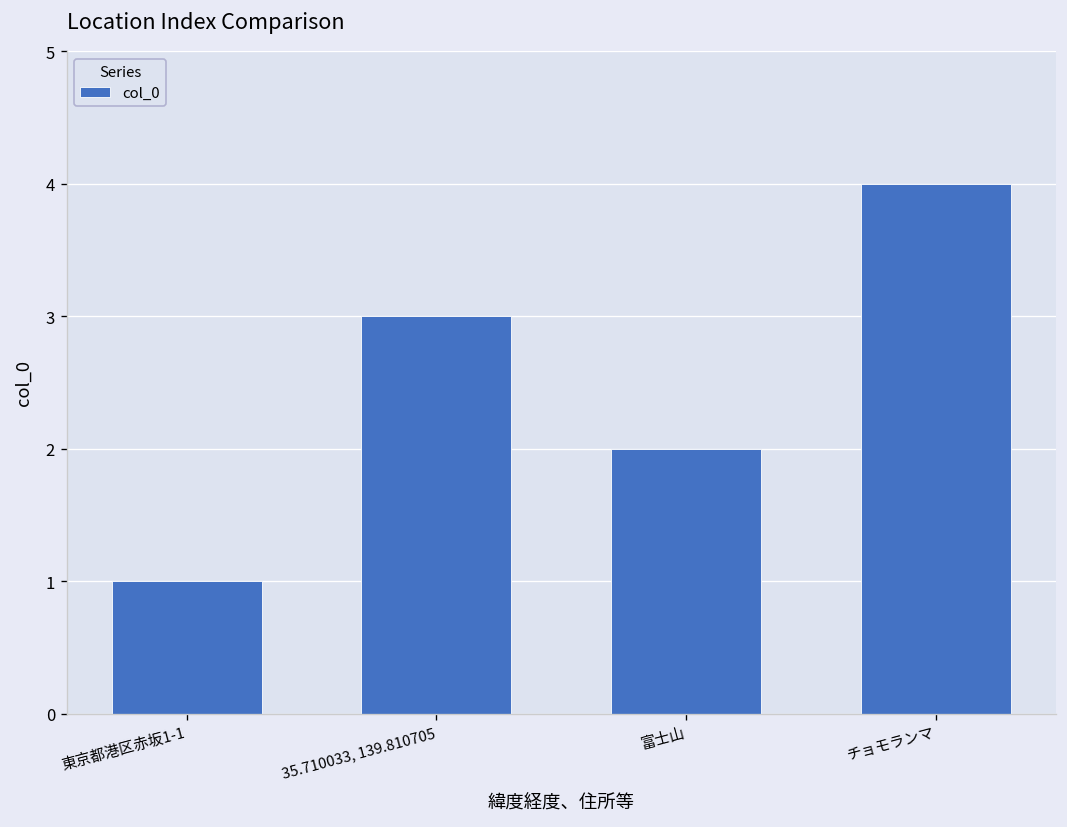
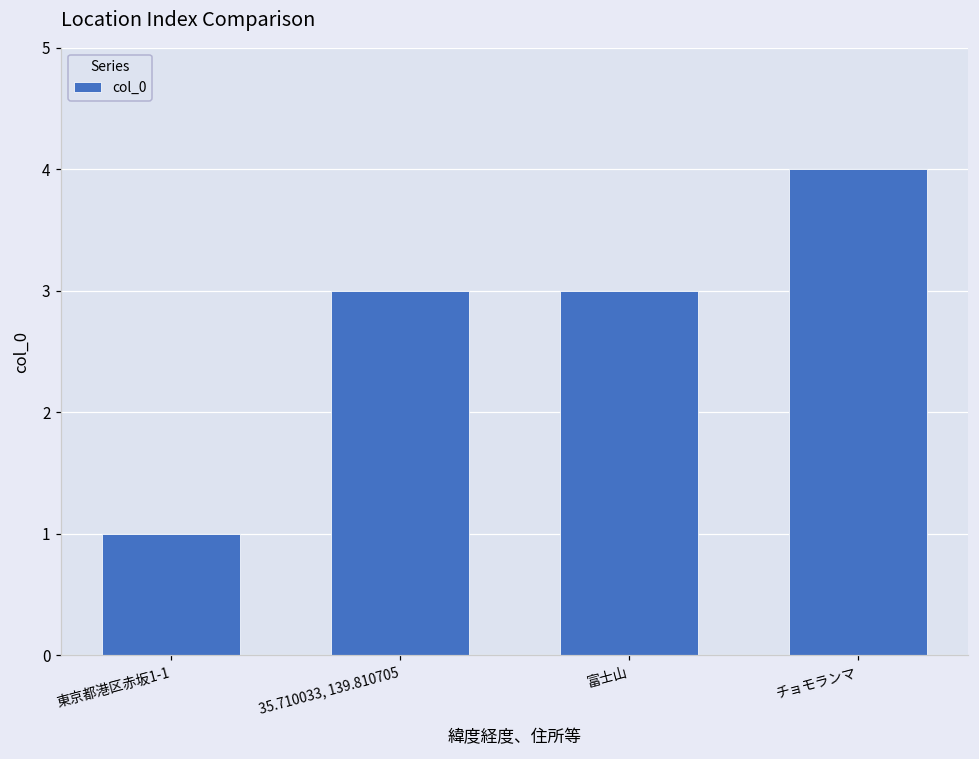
富士山: 2 -> 3
